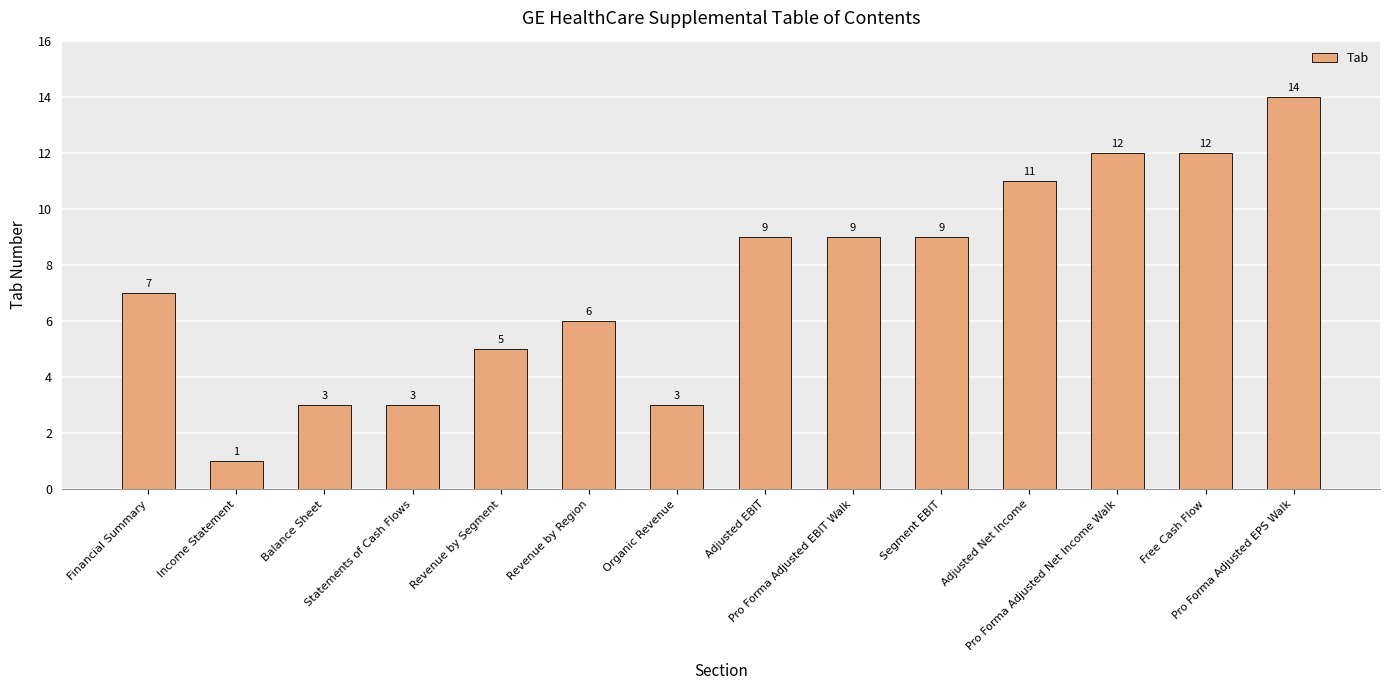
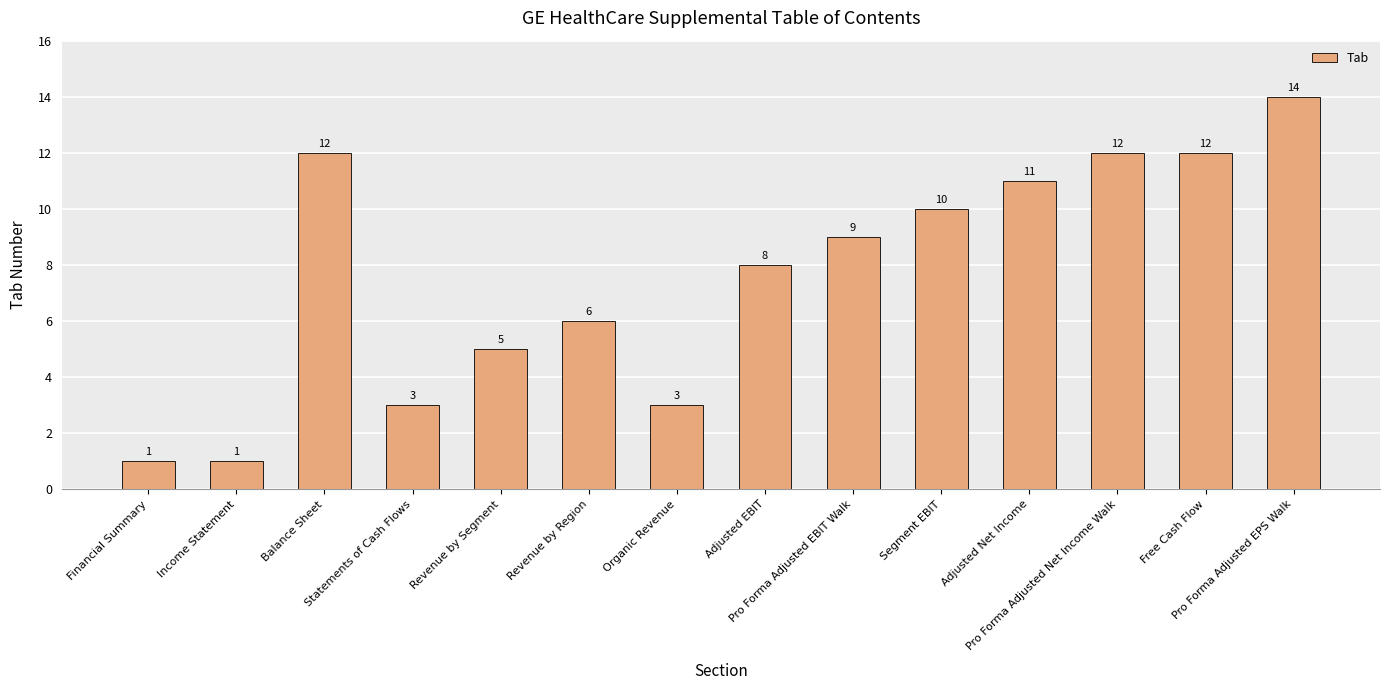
Financial Summary: 7 -> 1
Balance Sheet: 3 -> 12
Adjusted EBIT: 9 -> 8
Segment EBIT: 9 -> 10
